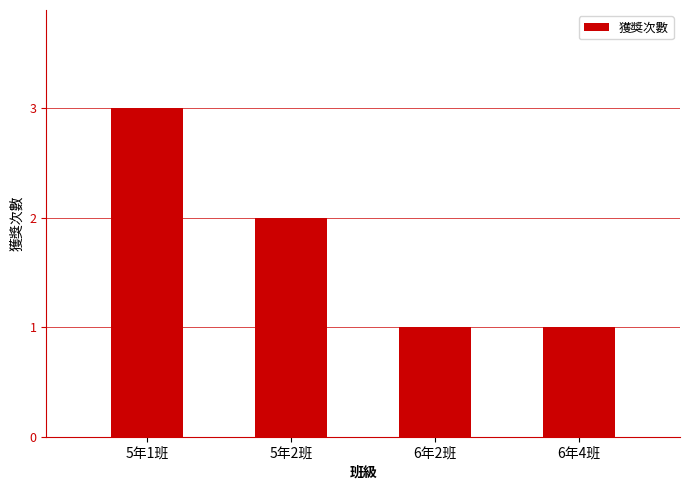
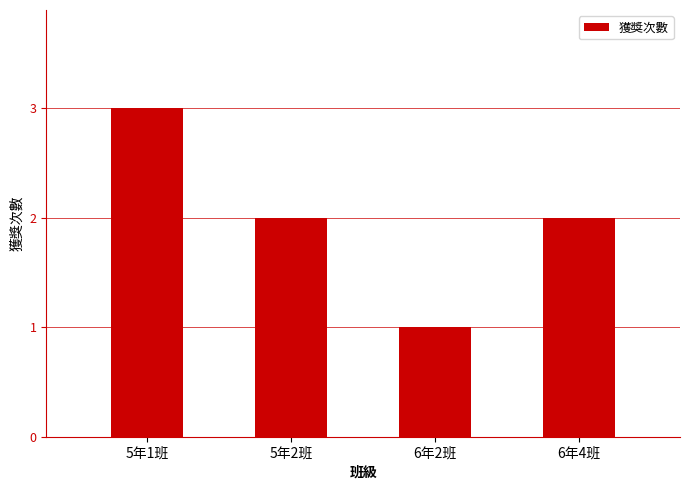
6年4班: 1 -> 2
